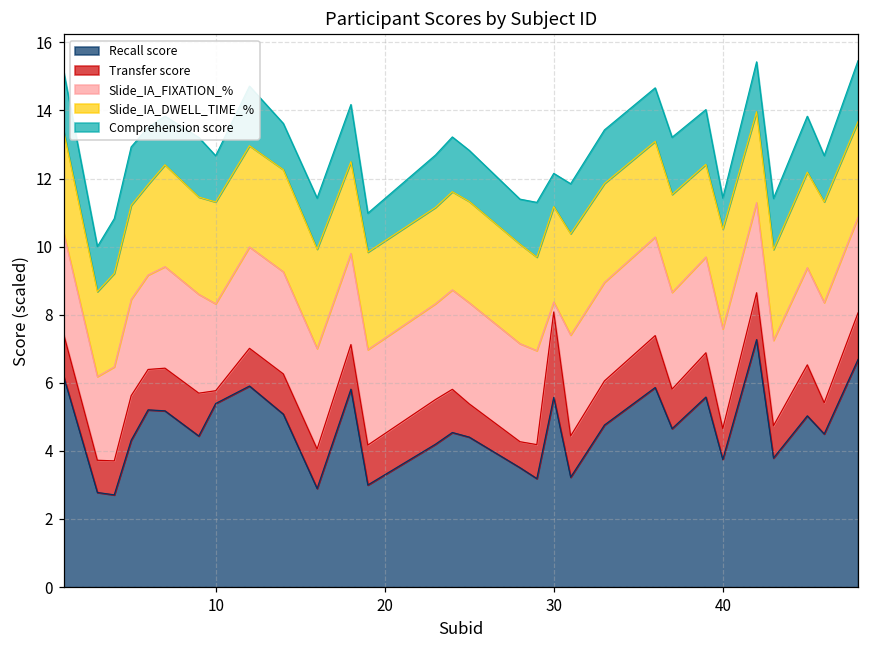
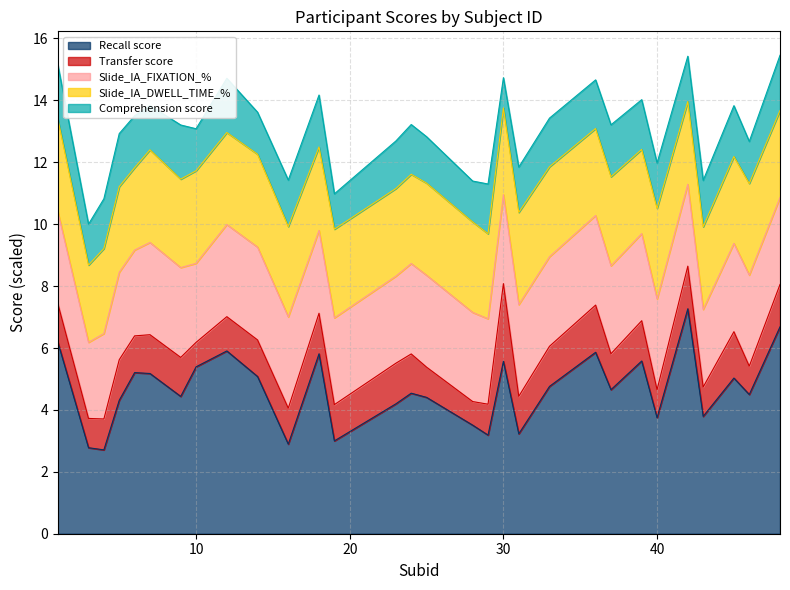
Transfer score, 10: 0.4 -> 0.8
Slide_IA_FIXATION_%, 30: 0.3 -> 2.9
Comprehension score, 40: 0.9 -> 1.5
